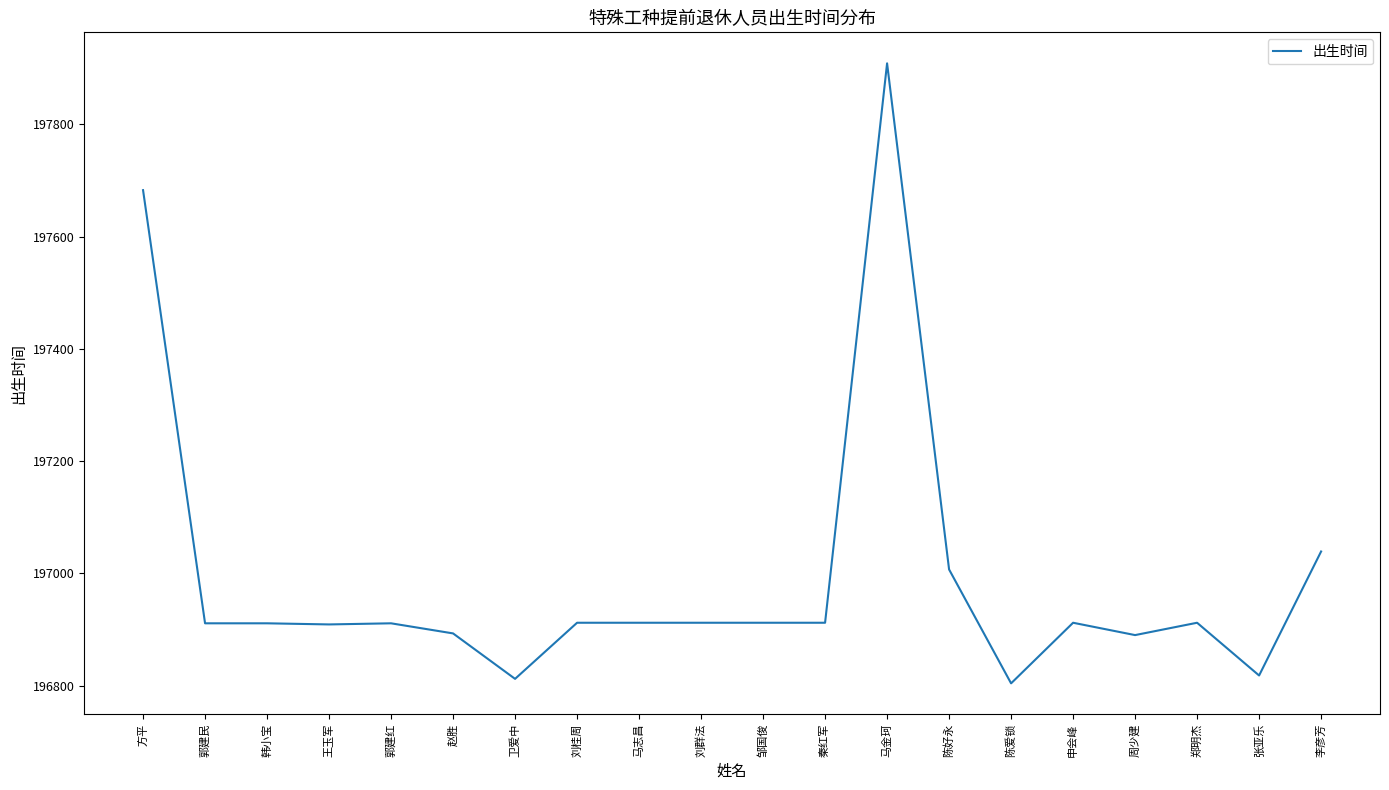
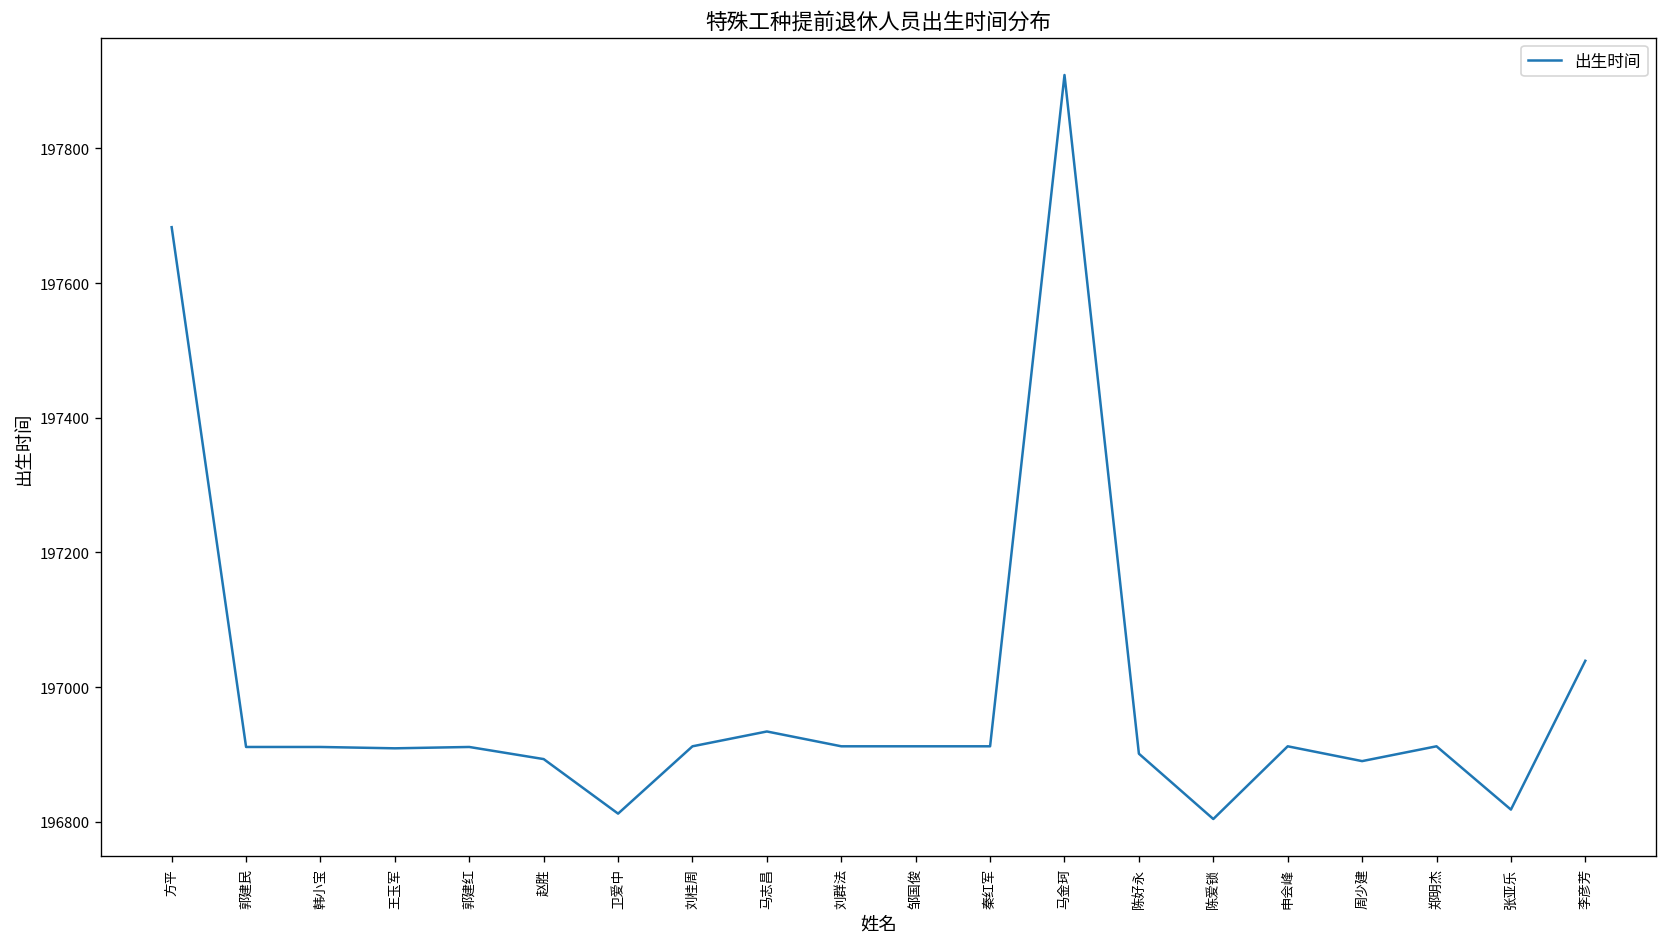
马志昌: 196910 -> 196930
陈好永: 197010 -> 196900
